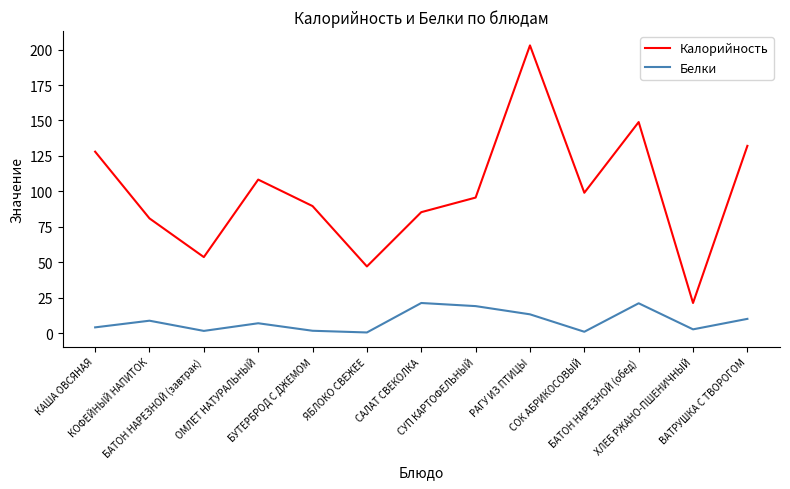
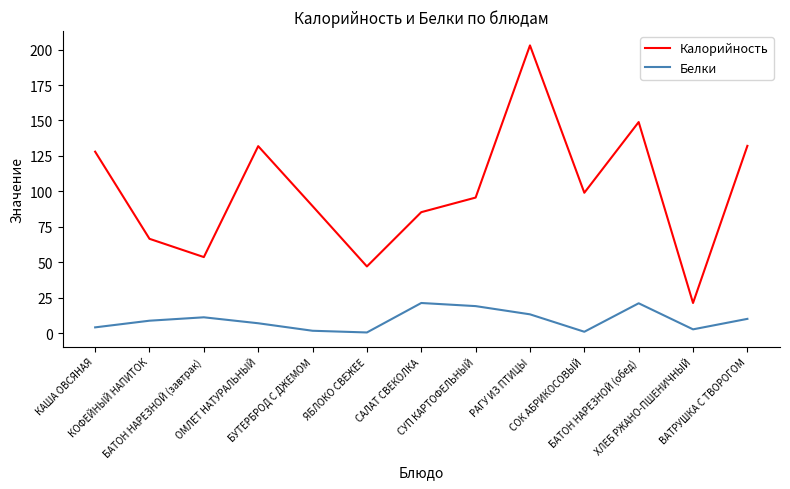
Калорийность, КОФЕЙНЫЙ НАПИТОК: 81 -> 67
Белки, БАТОН НАРЕЗНОЙ (завтрак): 2 -> 11
Калорийность, ОМЛЕТ НАТУРАЛЬНЫЙ: 108 -> 132
